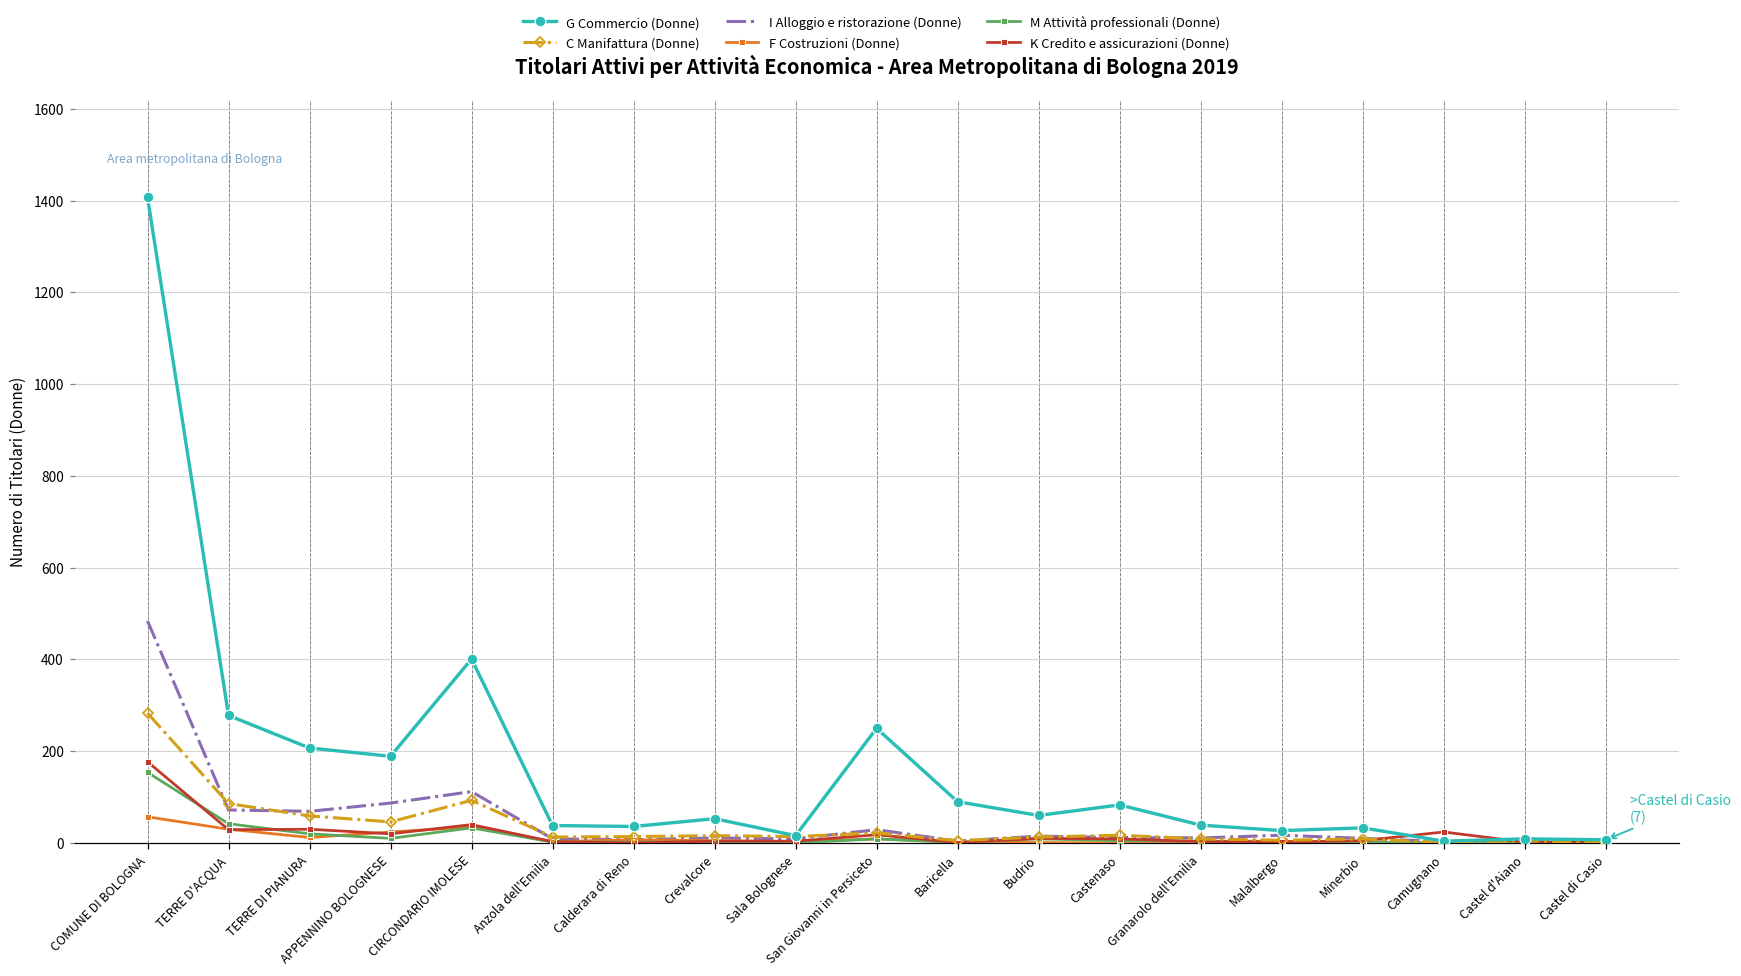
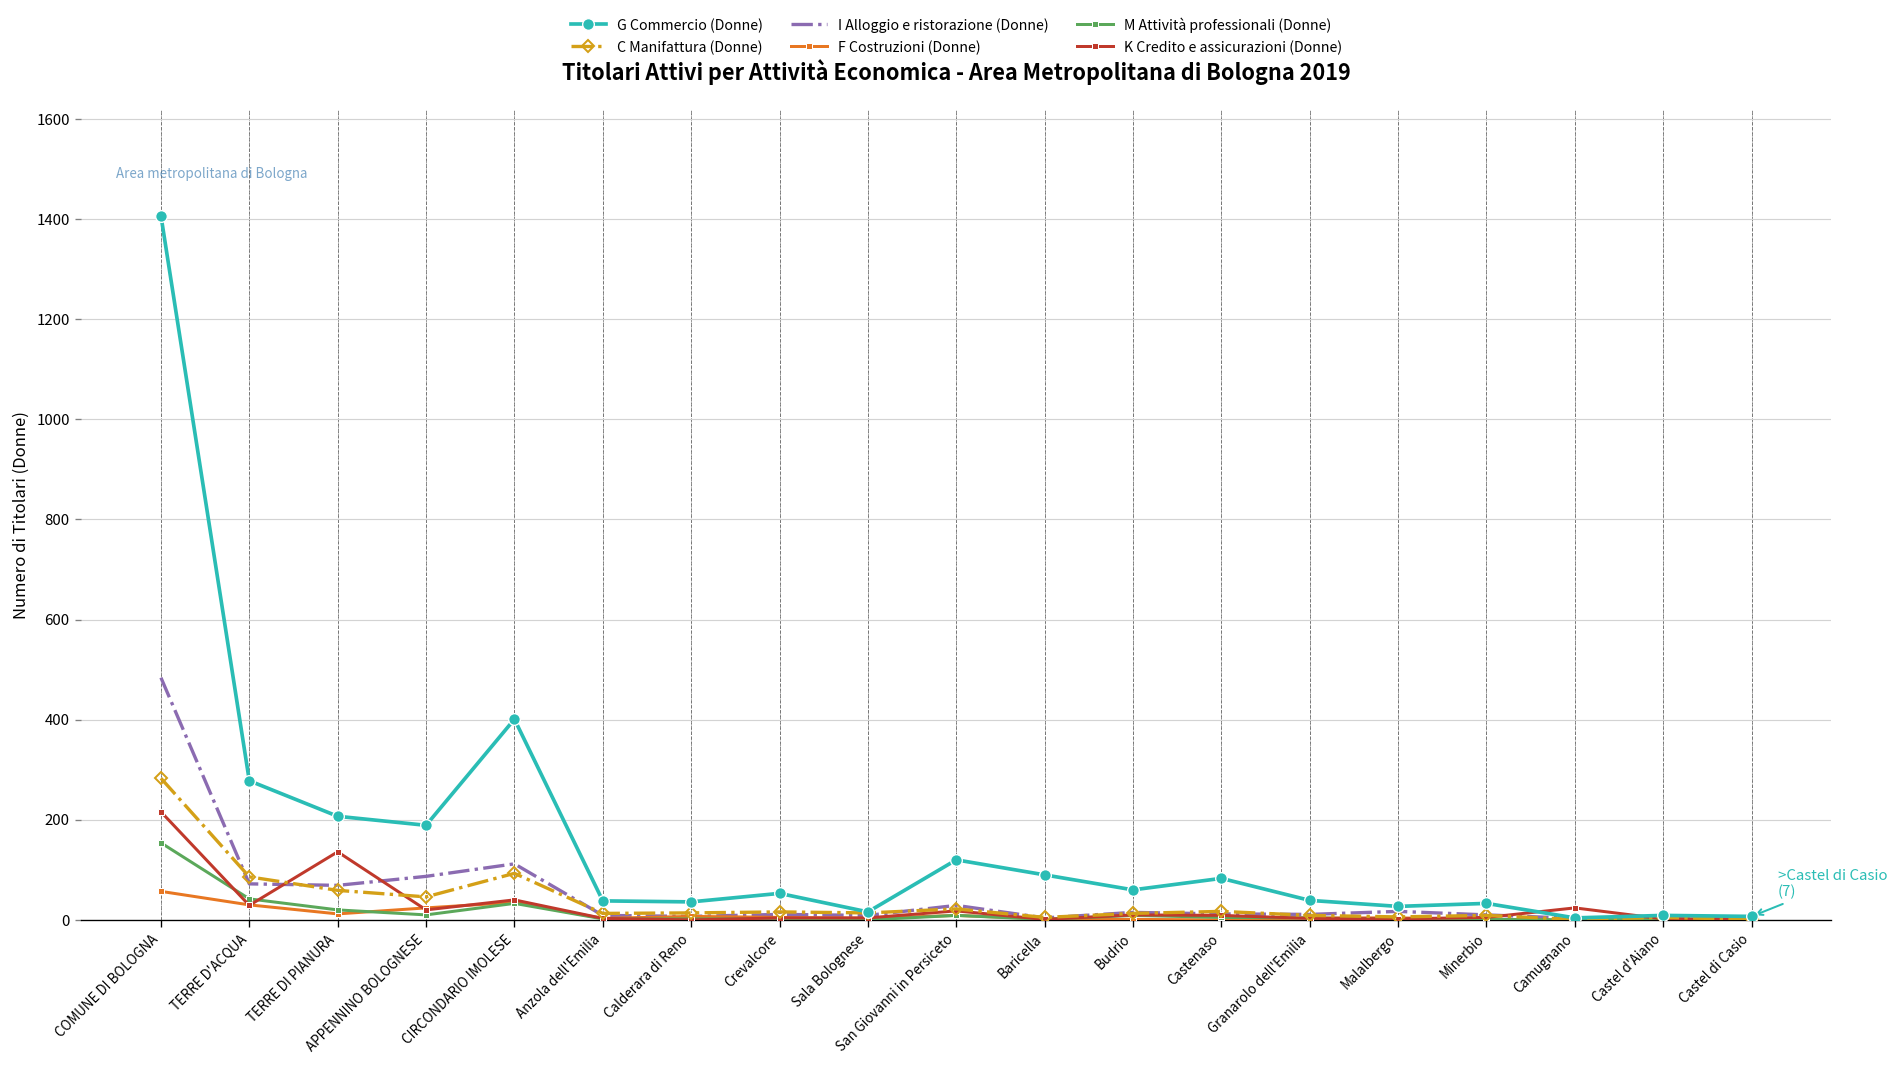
K Credito e assicurazioni (Donne), COMUNE DI BOLOGNA: 180 -> 220
K Credito e assicurazioni (Donne), TERRE DI PIANURA: 30 -> 140
G Commercio (Donne), San Giovanni in Persiceto: 250 -> 120
